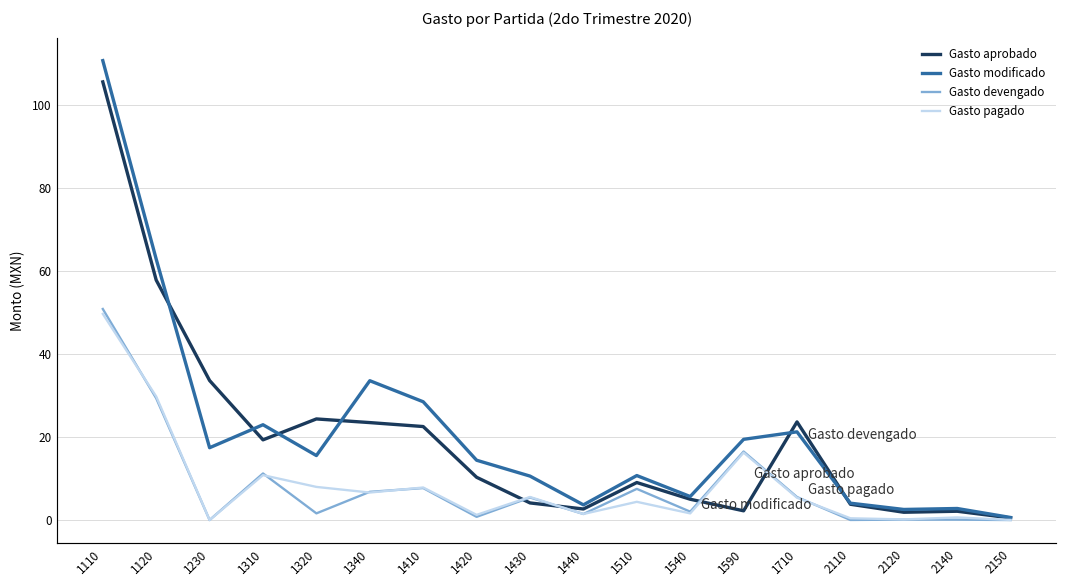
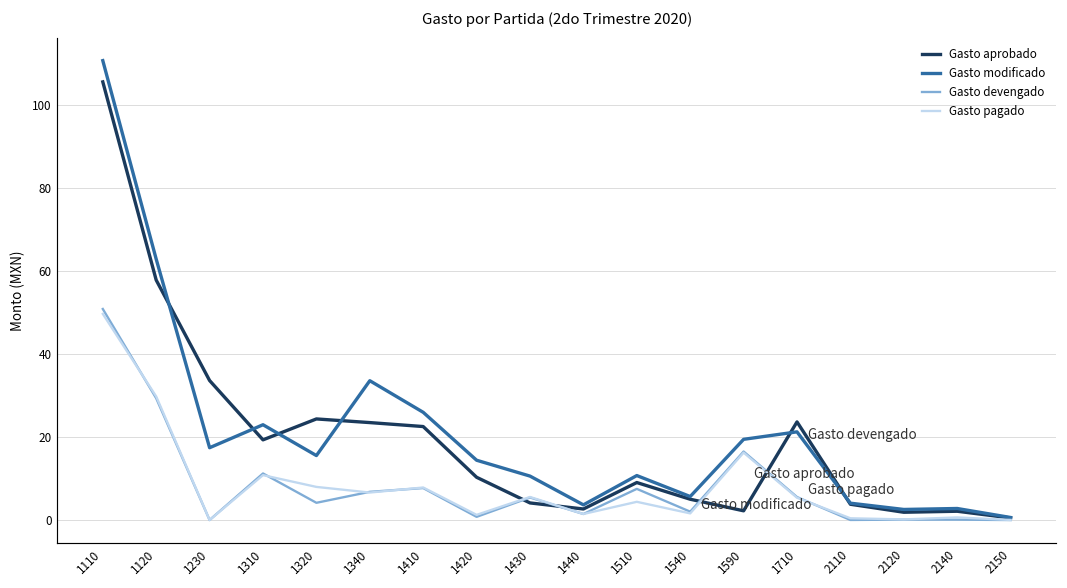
Gasto devengado, 1320: 2 -> 4
Gasto modificado, 1410: 29 -> 26
